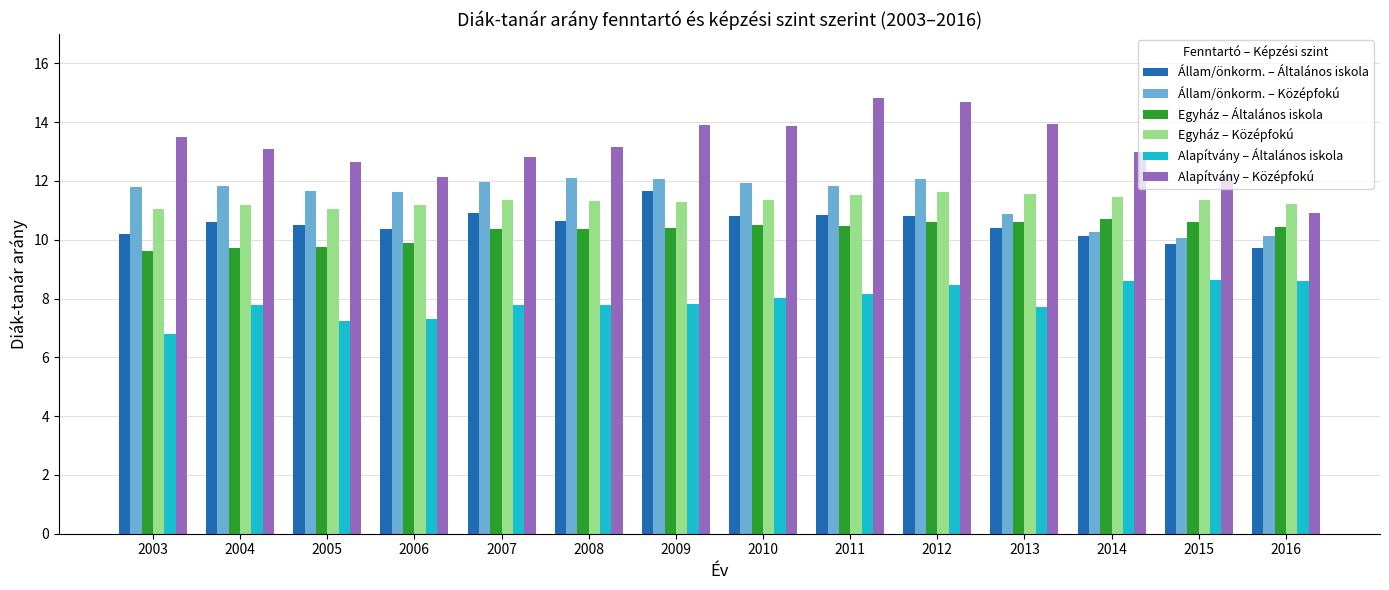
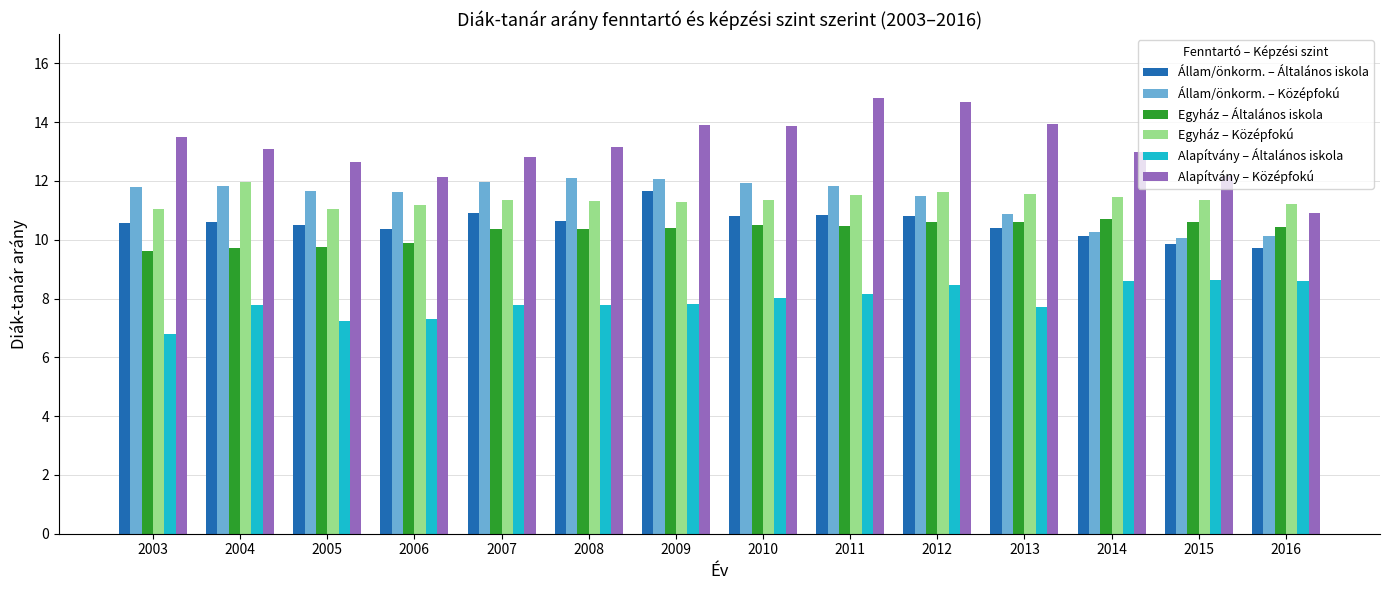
Állam/önkorm. – Általános iskola, 2003: 10.2 -> 10.6
Egyház – Középfokú, 2004: 11.2 -> 12.0
Állam/önkorm. – Középfokú, 2012: 12.1 -> 11.5
